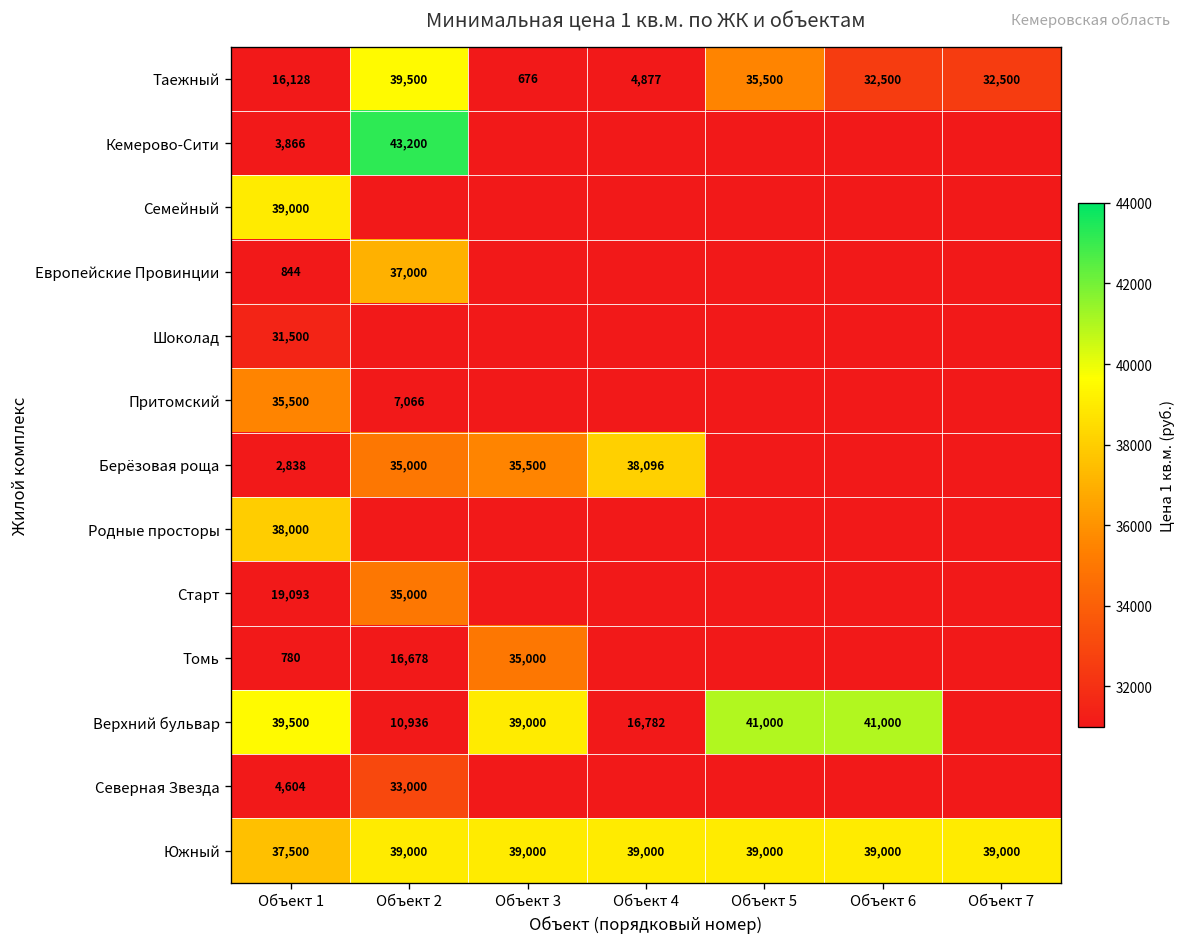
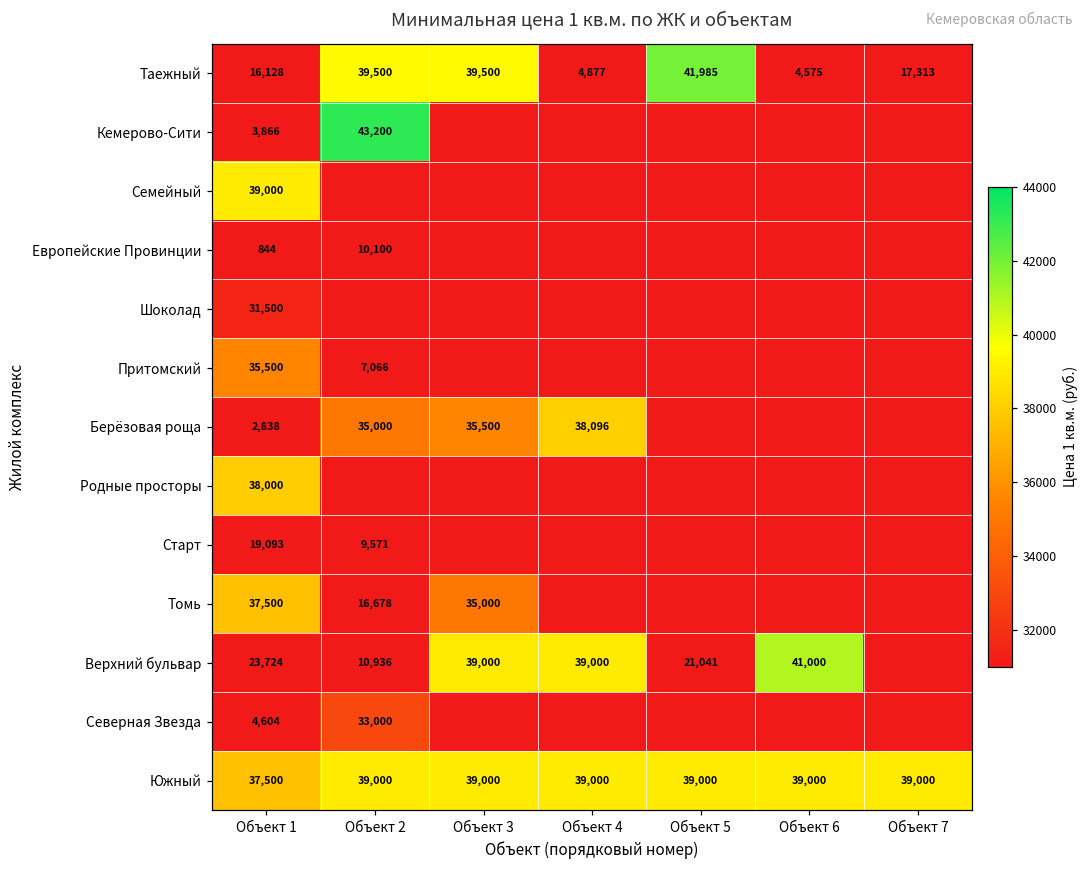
Таежный, Объект 3: 676 -> 39,500
Таежный, Объект 5: 35,500 -> 41,985
Таежный, Объект 6: 32,500 -> 4,575
Таежный, Объект 7: 32,500 -> 17,313
Европейские Провинции, Объект 2: 37,000 -> 10,100
Старт, Объект 2: 35,000 -> 9,571
Томь, Объект 1: 780 -> 37,500
Верхний бульвар, Объект 1: 39,500 -> 23,724
Верхний бульвар, Объект 4: 16,782 -> 39,000
Верхний бульвар, Объект 5: 41,000 -> 21,041
